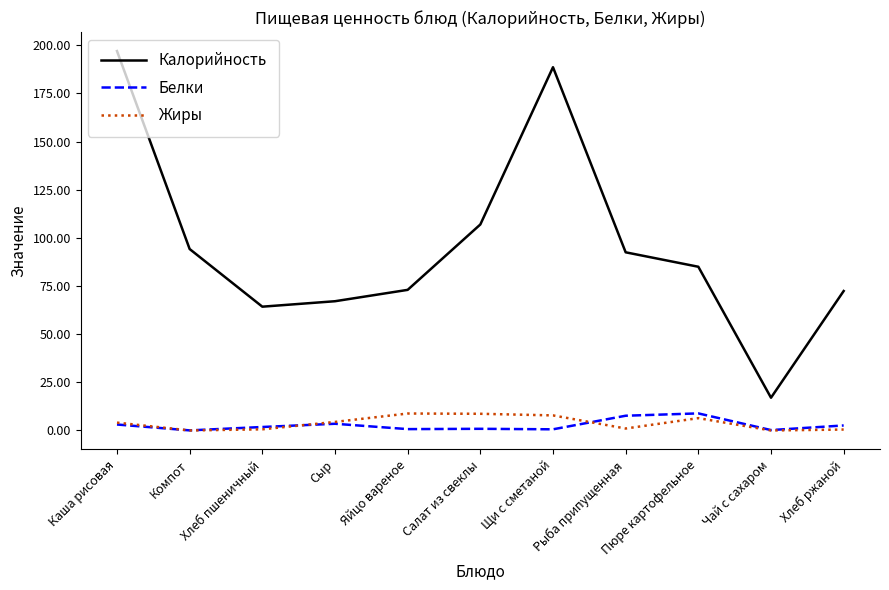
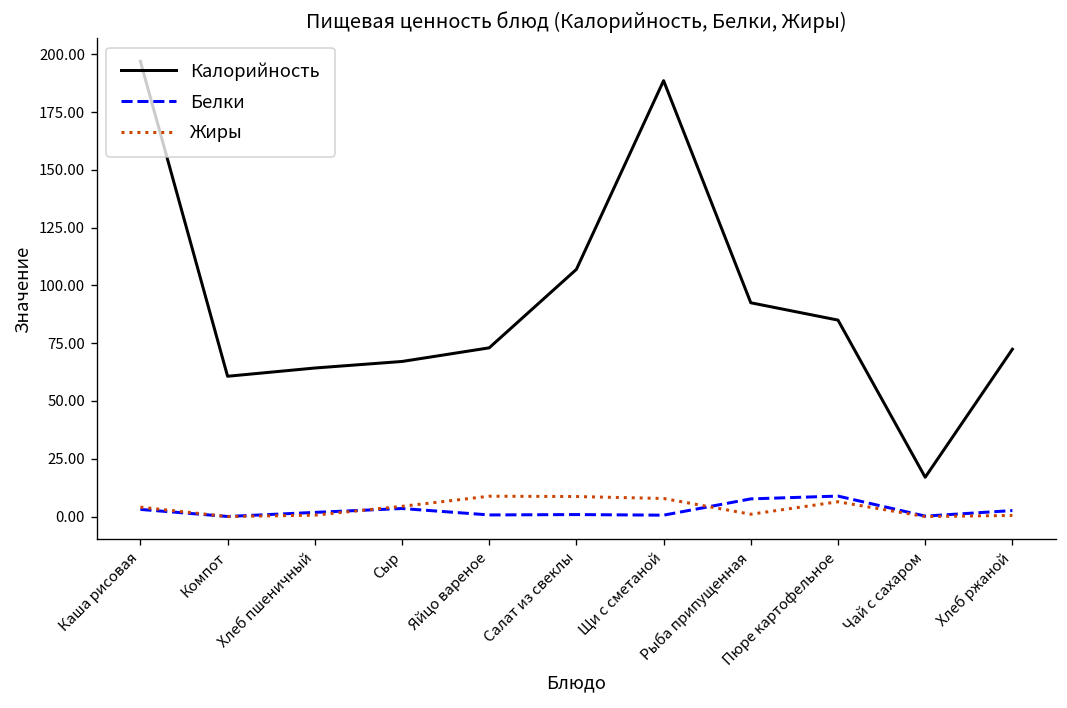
Калорийность, Компот: 94 -> 61
